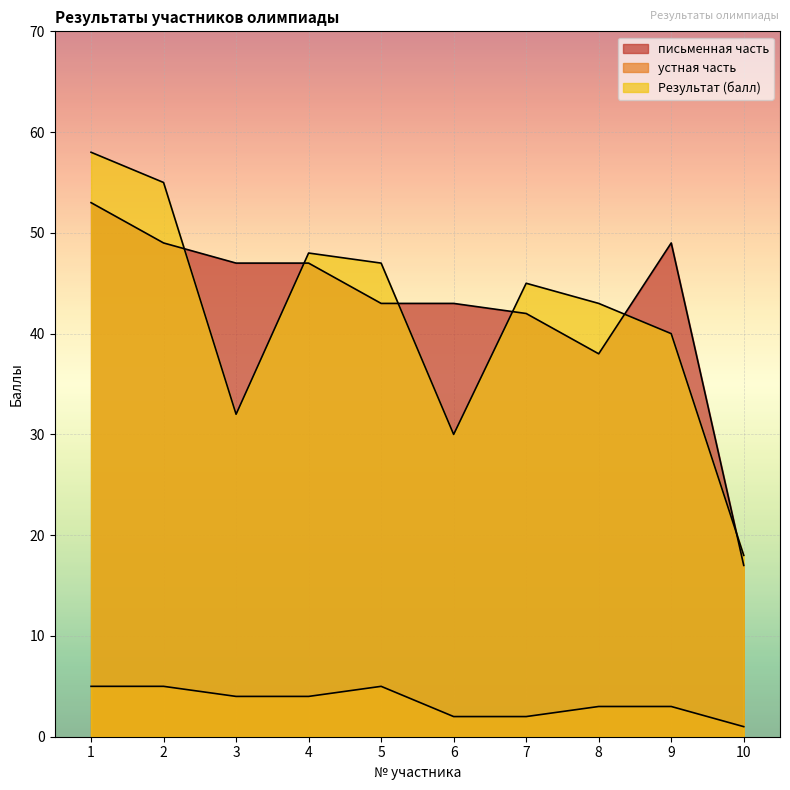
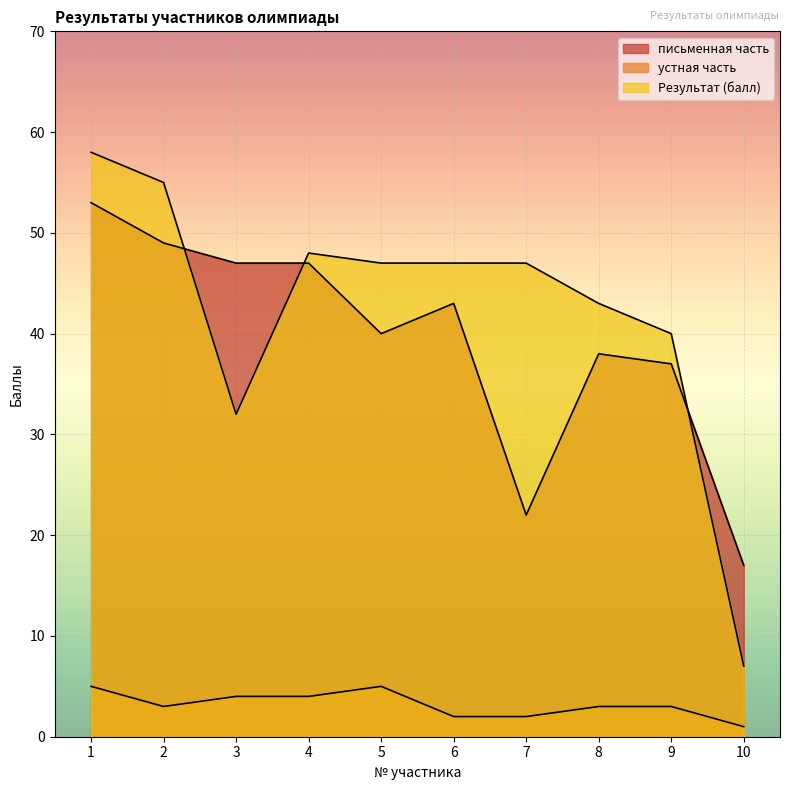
устная часть, 2: 5 -> 3
письменная часть, 5: 43 -> 40
Результат (балл), 6: 30 -> 47
письменная часть, 7: 42 -> 22
Результат (балл), 7: 45 -> 47
письменная часть, 9: 49 -> 37
Результат (балл), 10: 18 -> 7
